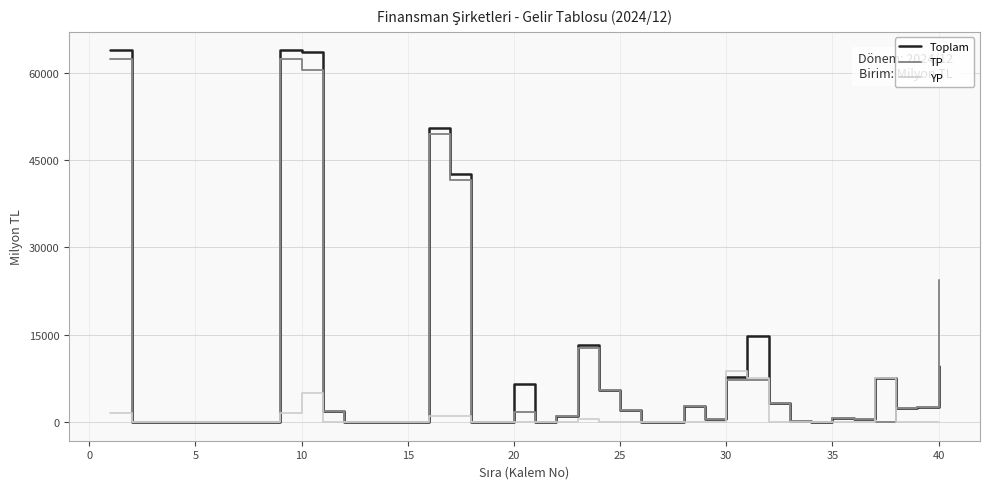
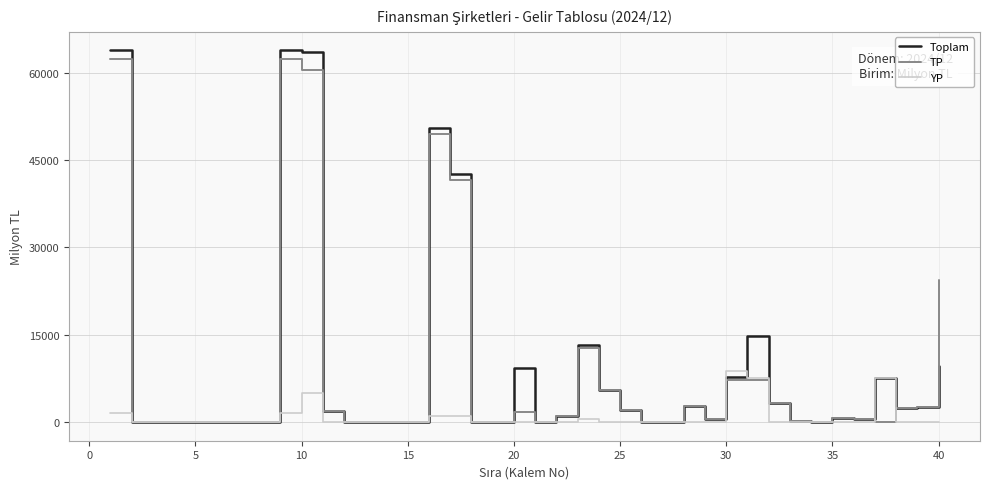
Toplam, 20: 7000 -> 9000
